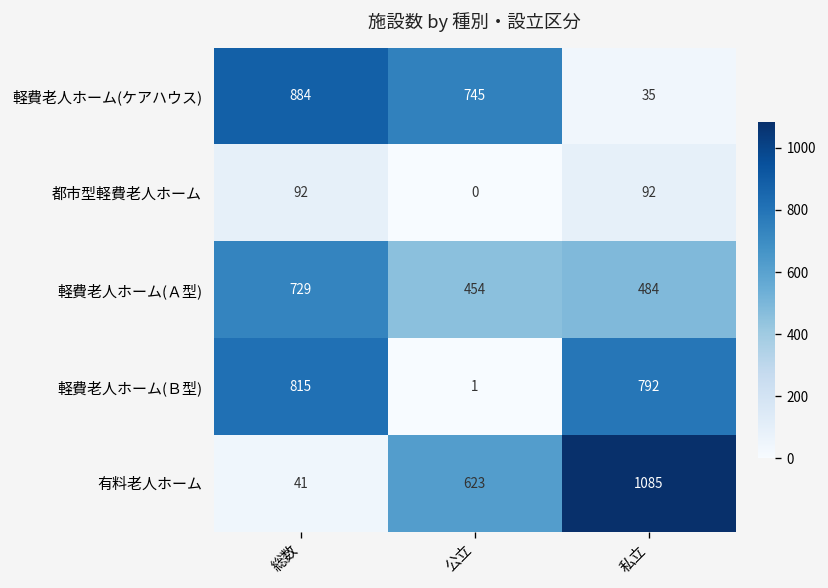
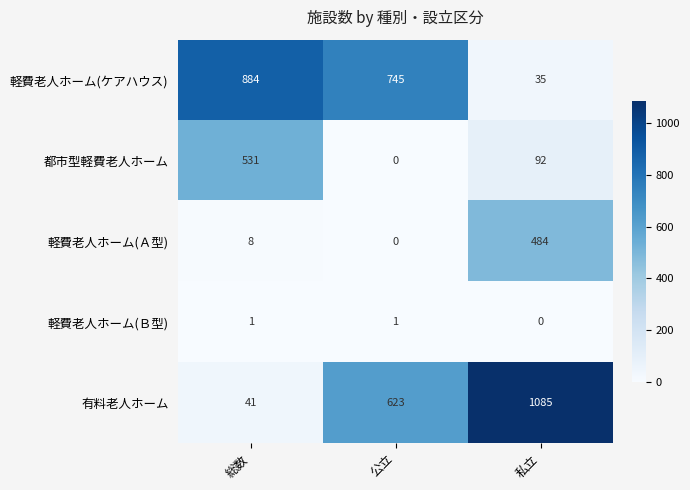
都市型軽費老人ホーム, 総数: 92 -> 531
軽費老人ホーム(Ａ型), 総数: 729 -> 8
軽費老人ホーム(Ａ型), 公立: 454 -> 0
軽費老人ホーム(Ｂ型), 総数: 815 -> 1
軽費老人ホーム(Ｂ型), 私立: 792 -> 0
